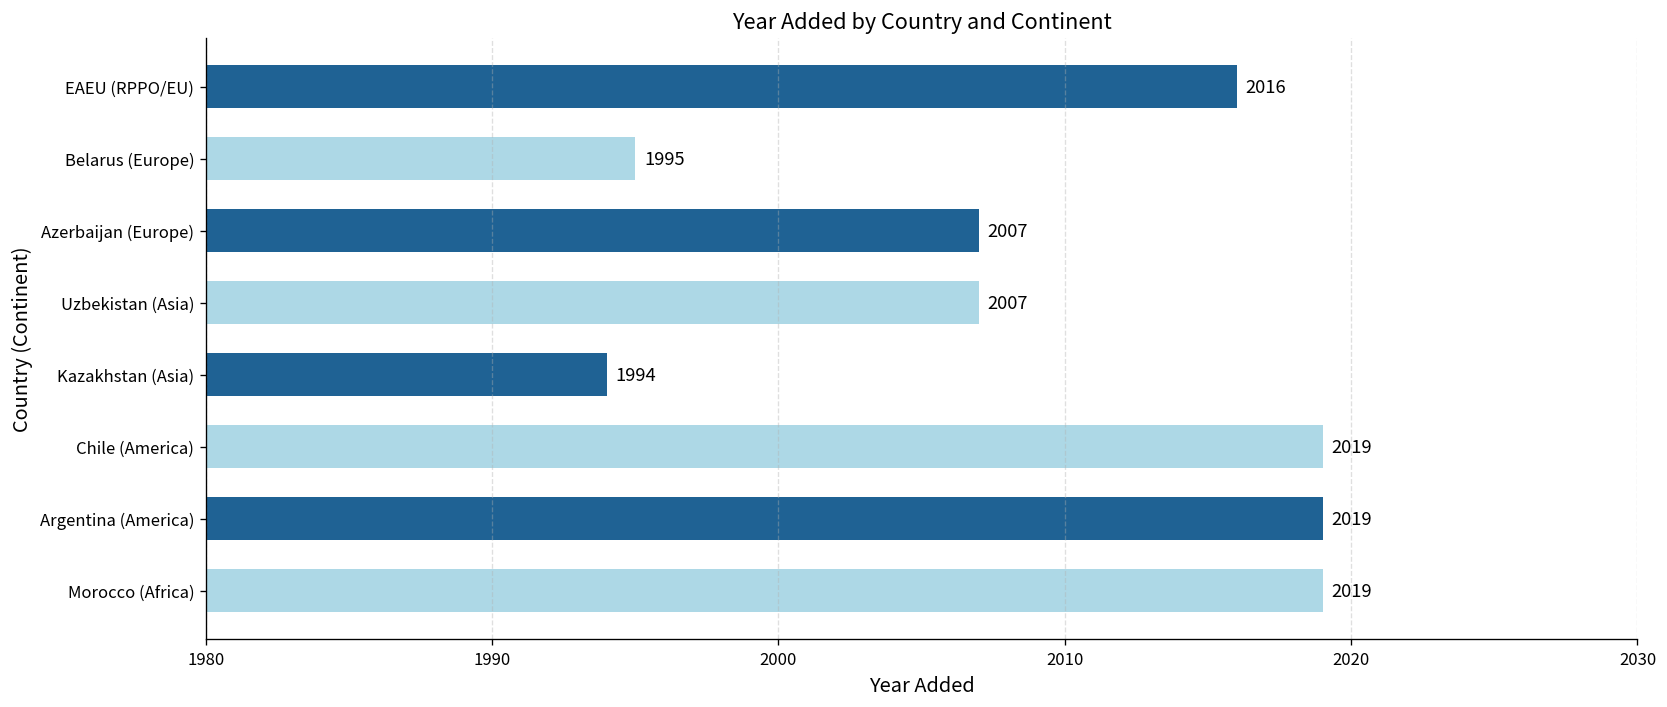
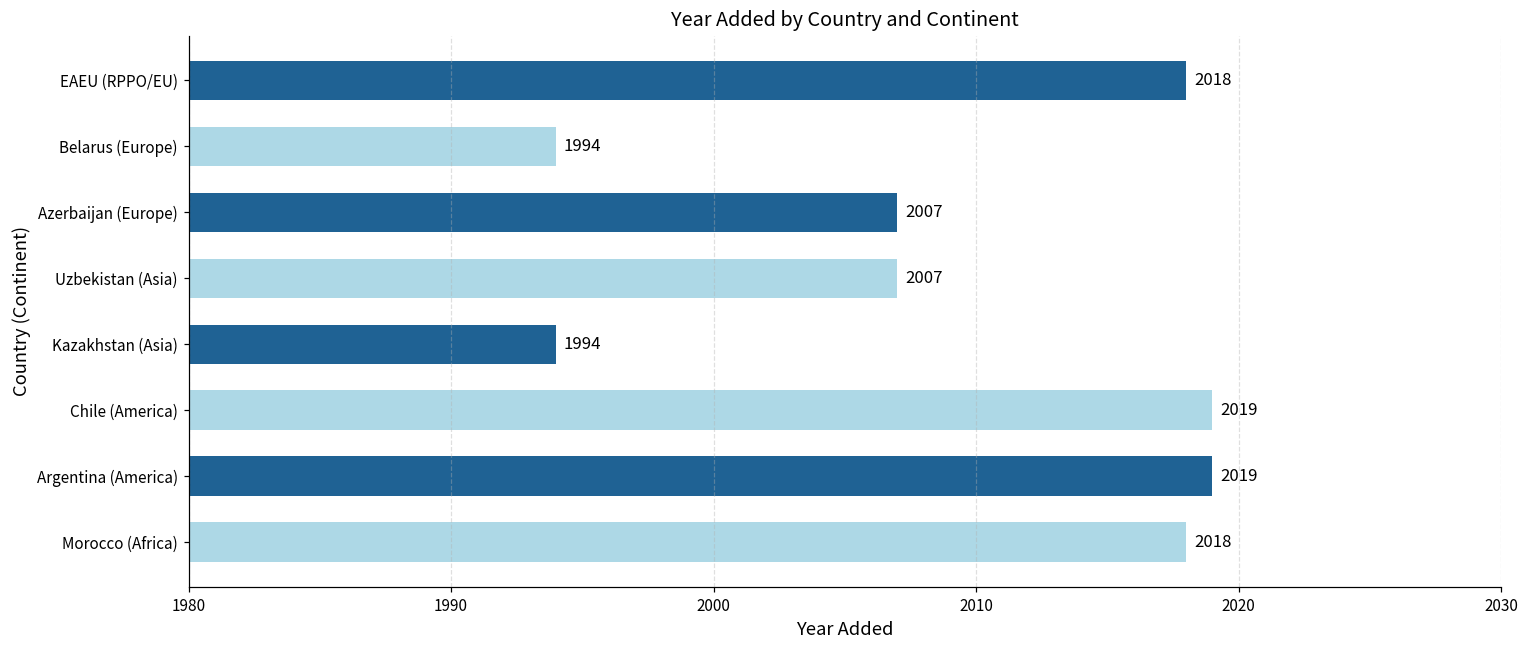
EAEU (RPPO/EU): 2016 -> 2018
Belarus (Europe): 1995 -> 1994
Morocco (Africa): 2019 -> 2018
